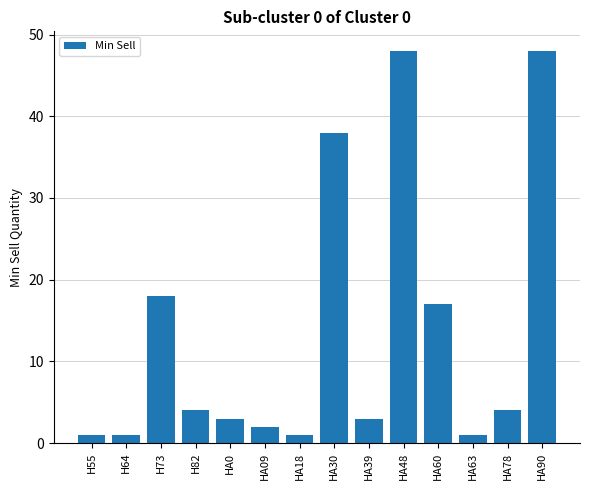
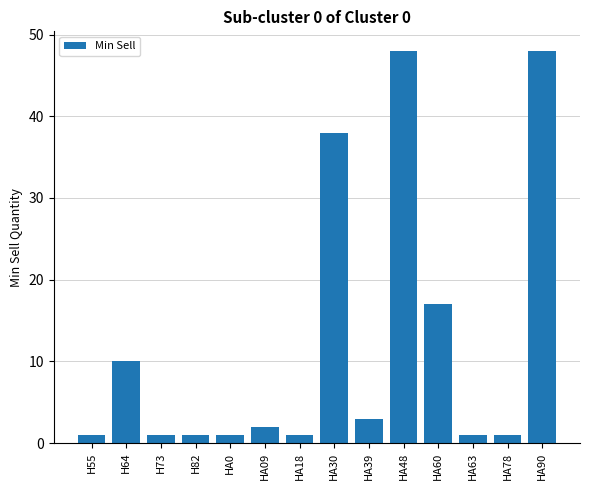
H64: 1 -> 10
H73: 18 -> 1
H82: 4 -> 1
HA0: 3 -> 1
HA78: 4 -> 1
